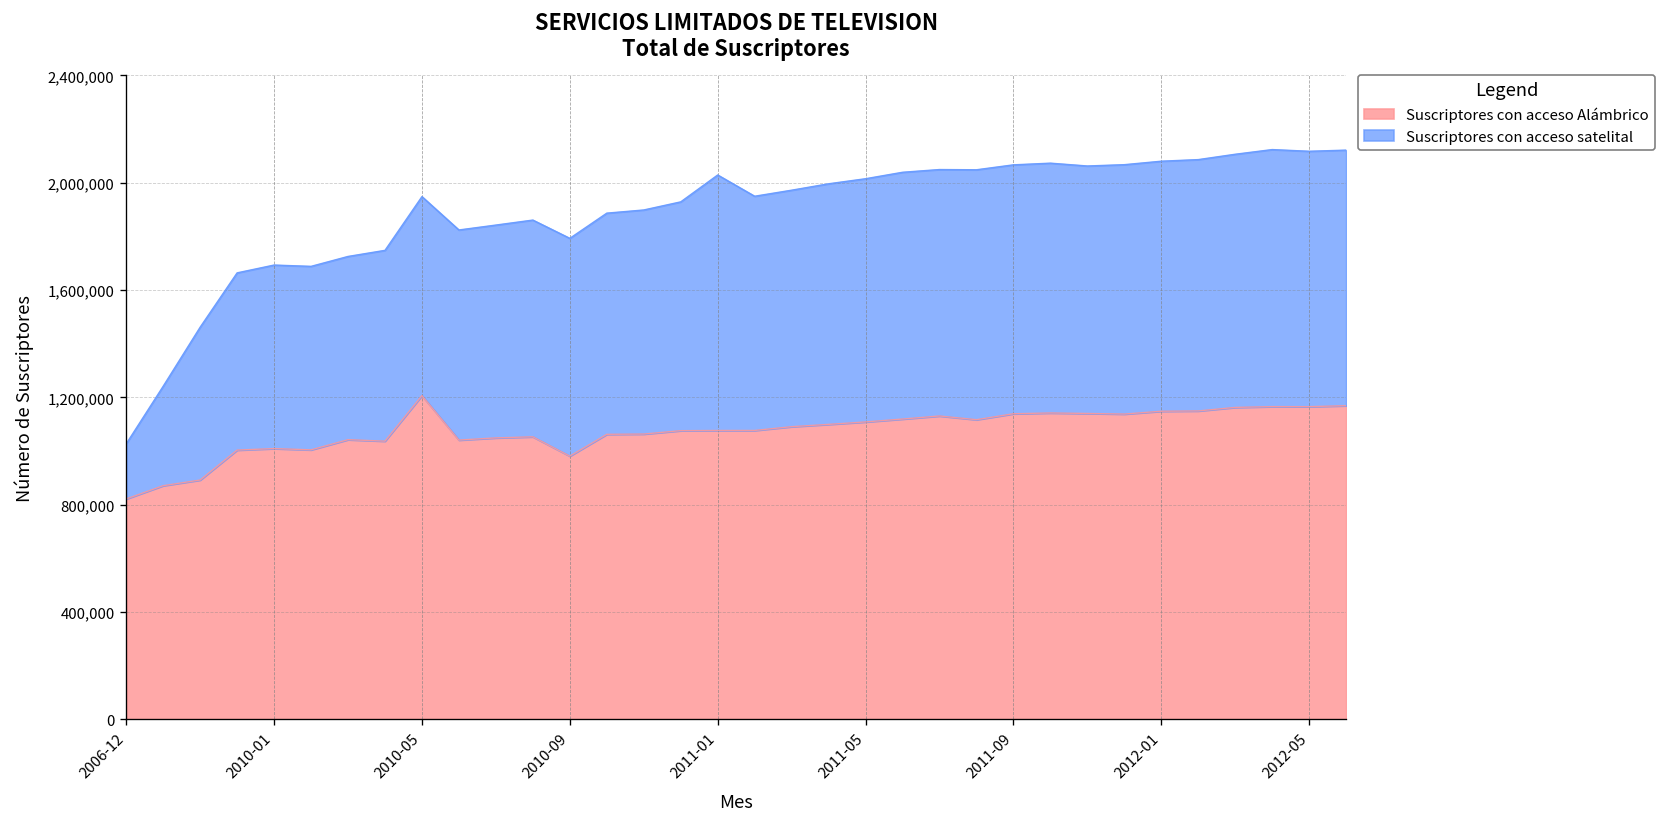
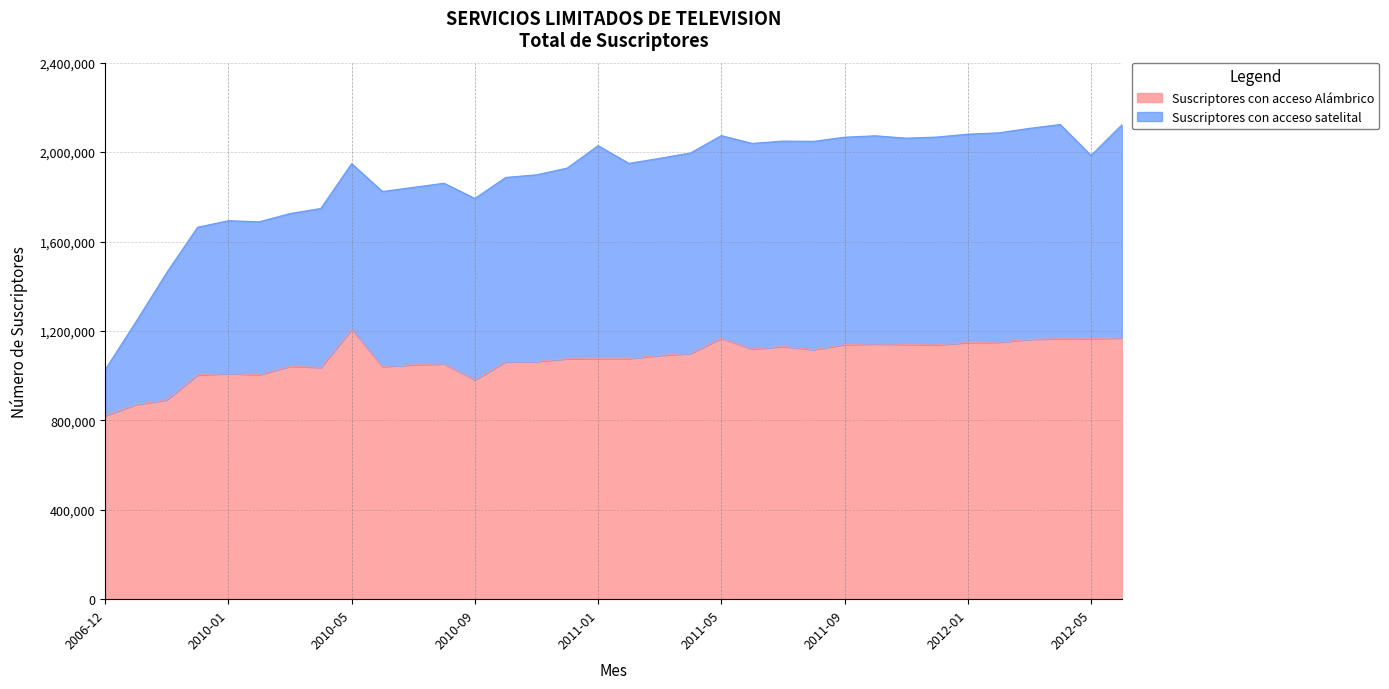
Suscriptores con acceso Alámbrico, 2011-05: 1,110,000 -> 1,170,000
Suscriptores con acceso satelital, 2012-05: 950,000 -> 820,000
